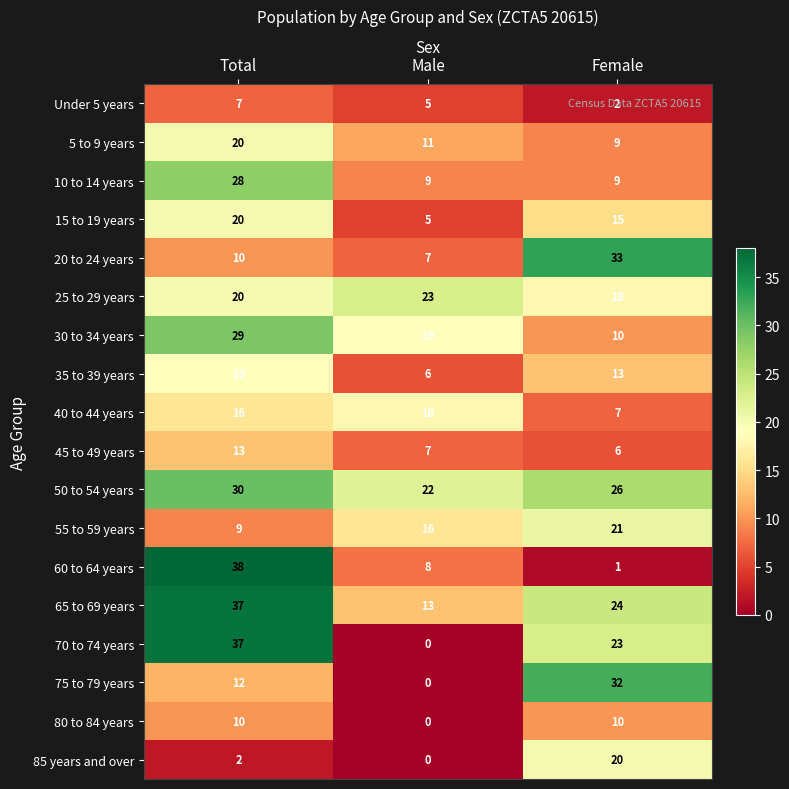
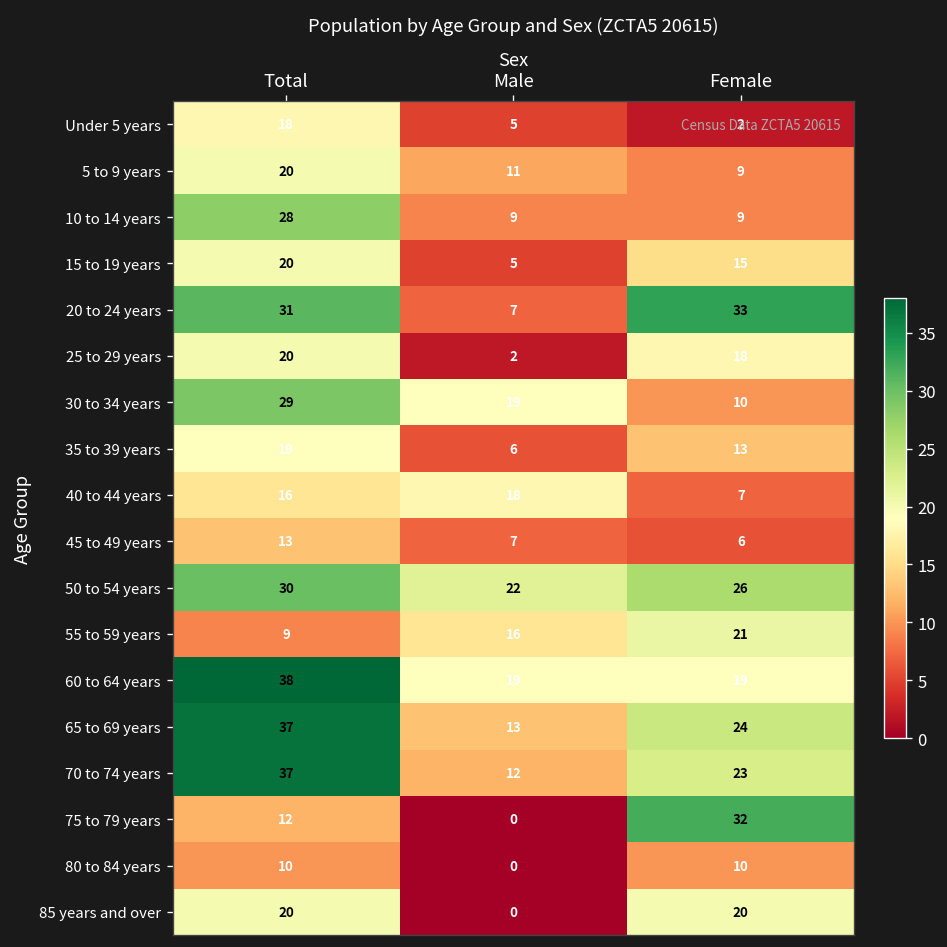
Under 5 years, Total: 7 -> 18
20 to 24 years, Total: 10 -> 31
25 to 29 years, Male: 23 -> 2
60 to 64 years, Male: 8 -> 19
60 to 64 years, Female: 1 -> 19
70 to 74 years, Male: 0 -> 12
85 years and over, Total: 2 -> 20
